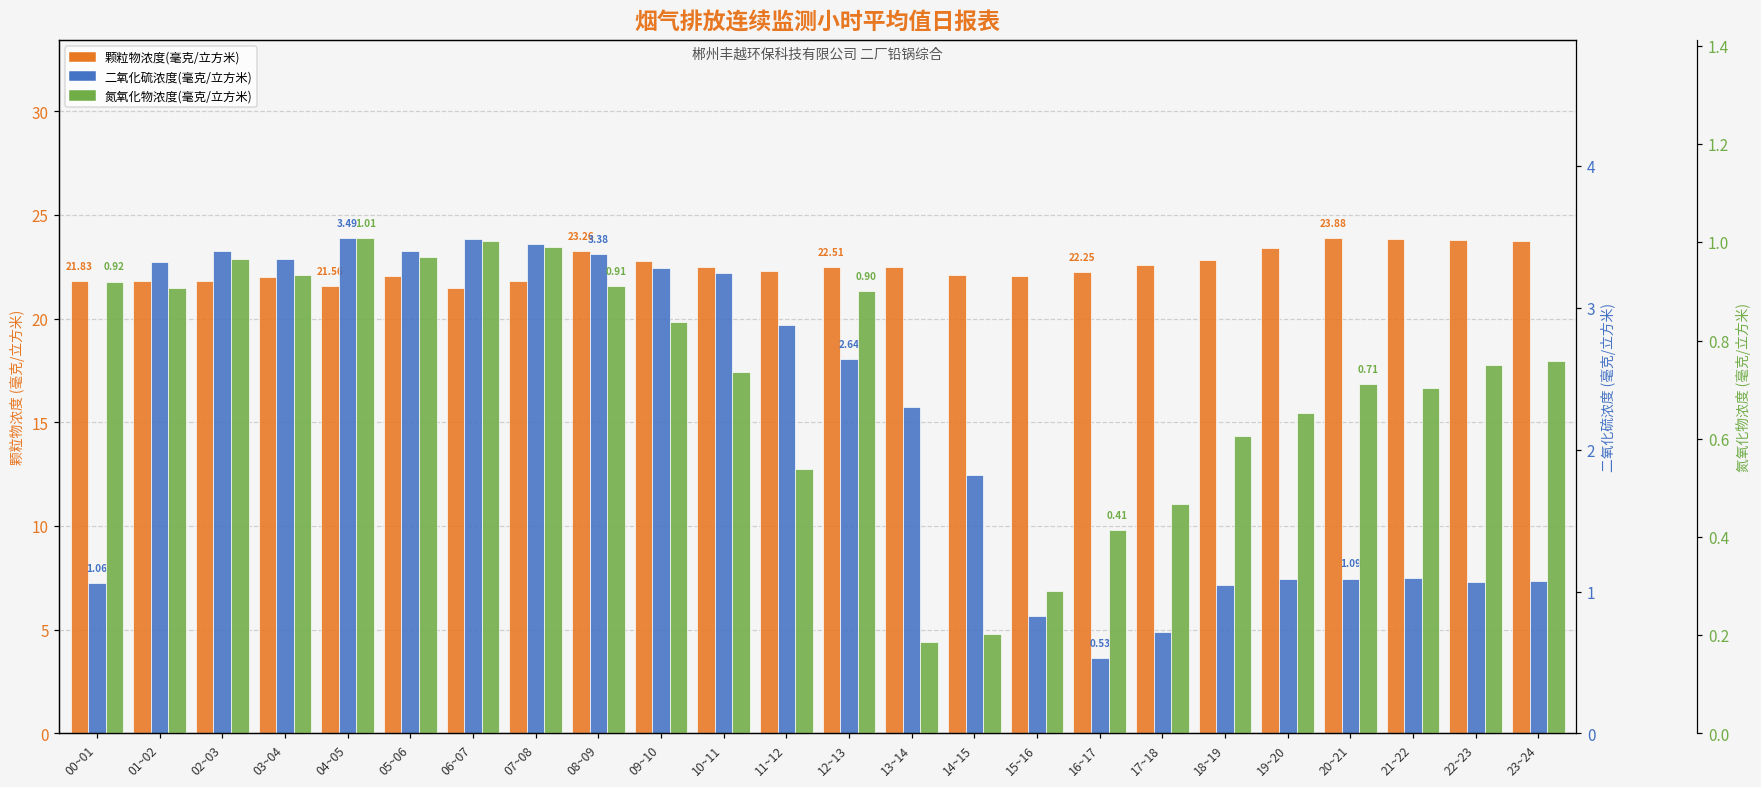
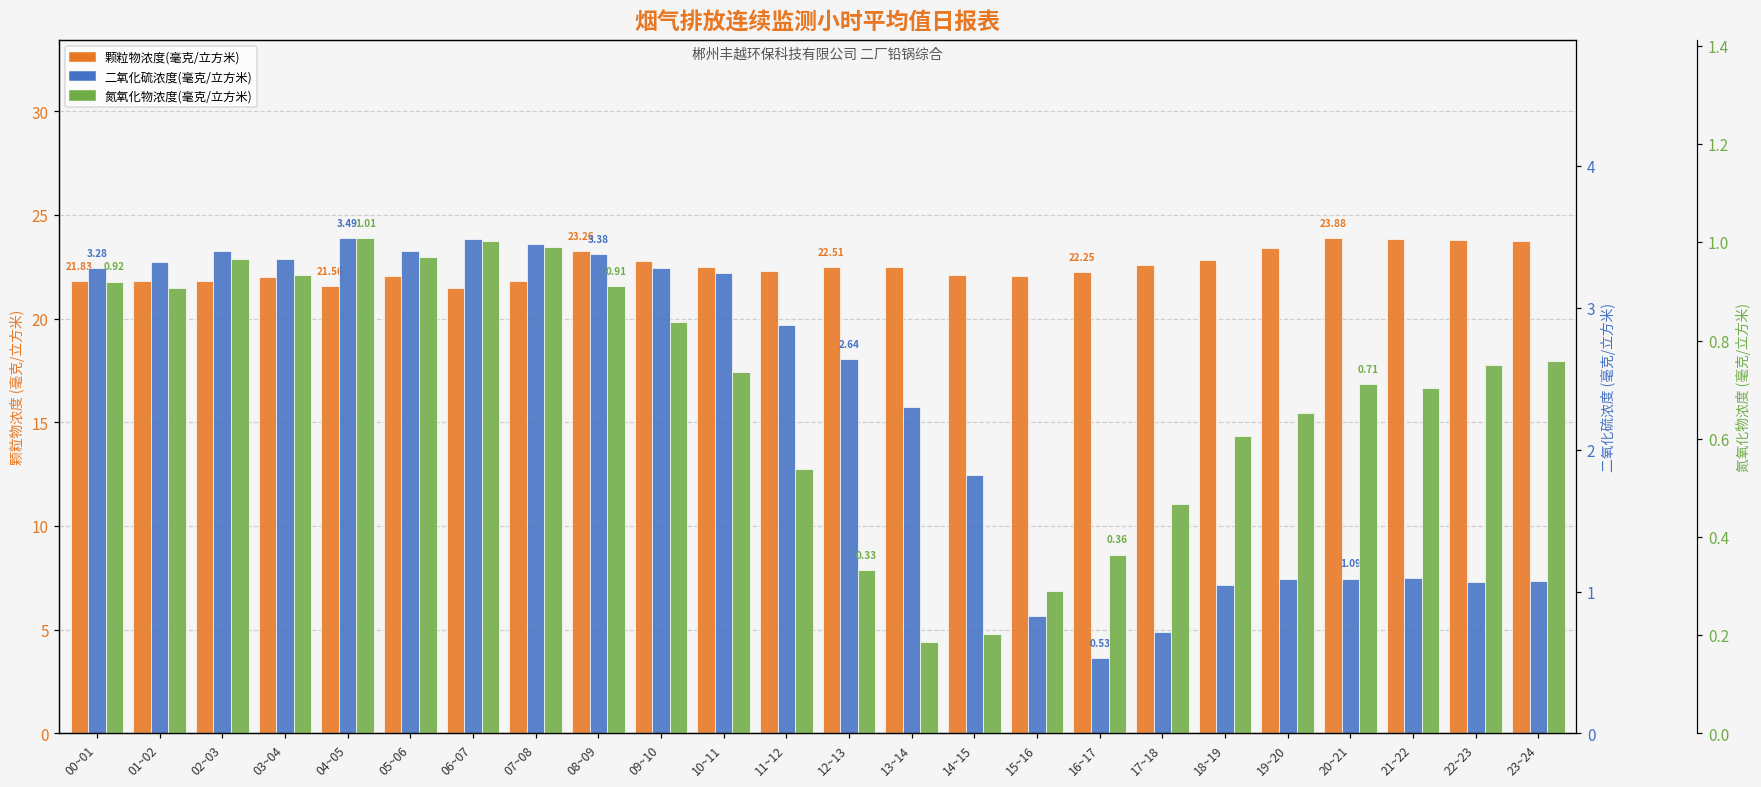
二氧化硫浓度(毫克/立方米), 00~01: 1.06 -> 3.28
氮氧化物浓度(毫克/立方米), 12~13: 0.90 -> 0.33
氮氧化物浓度(毫克/立方米), 16~17: 0.41 -> 0.36
